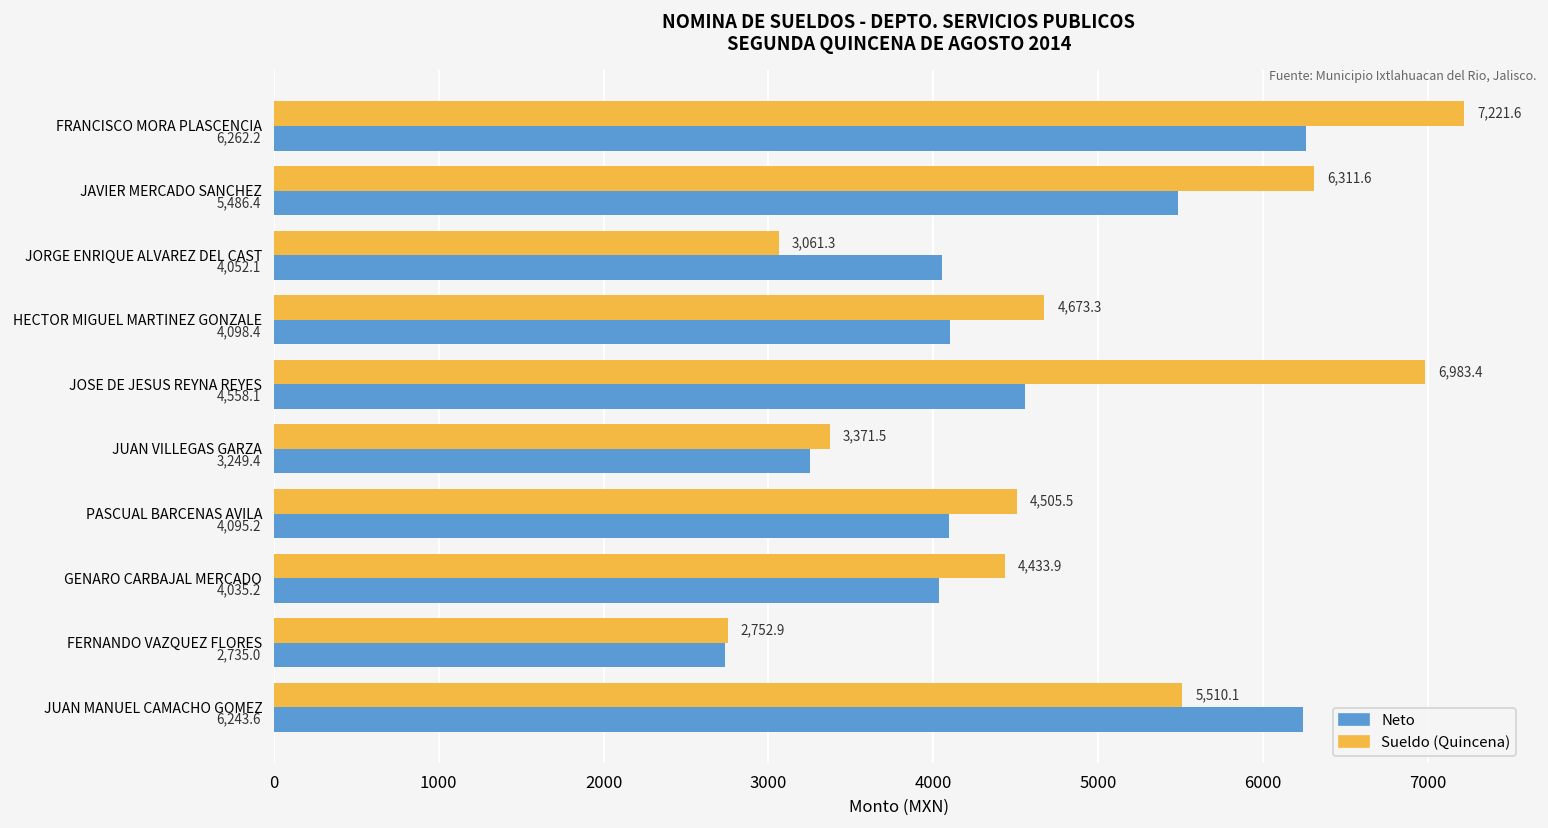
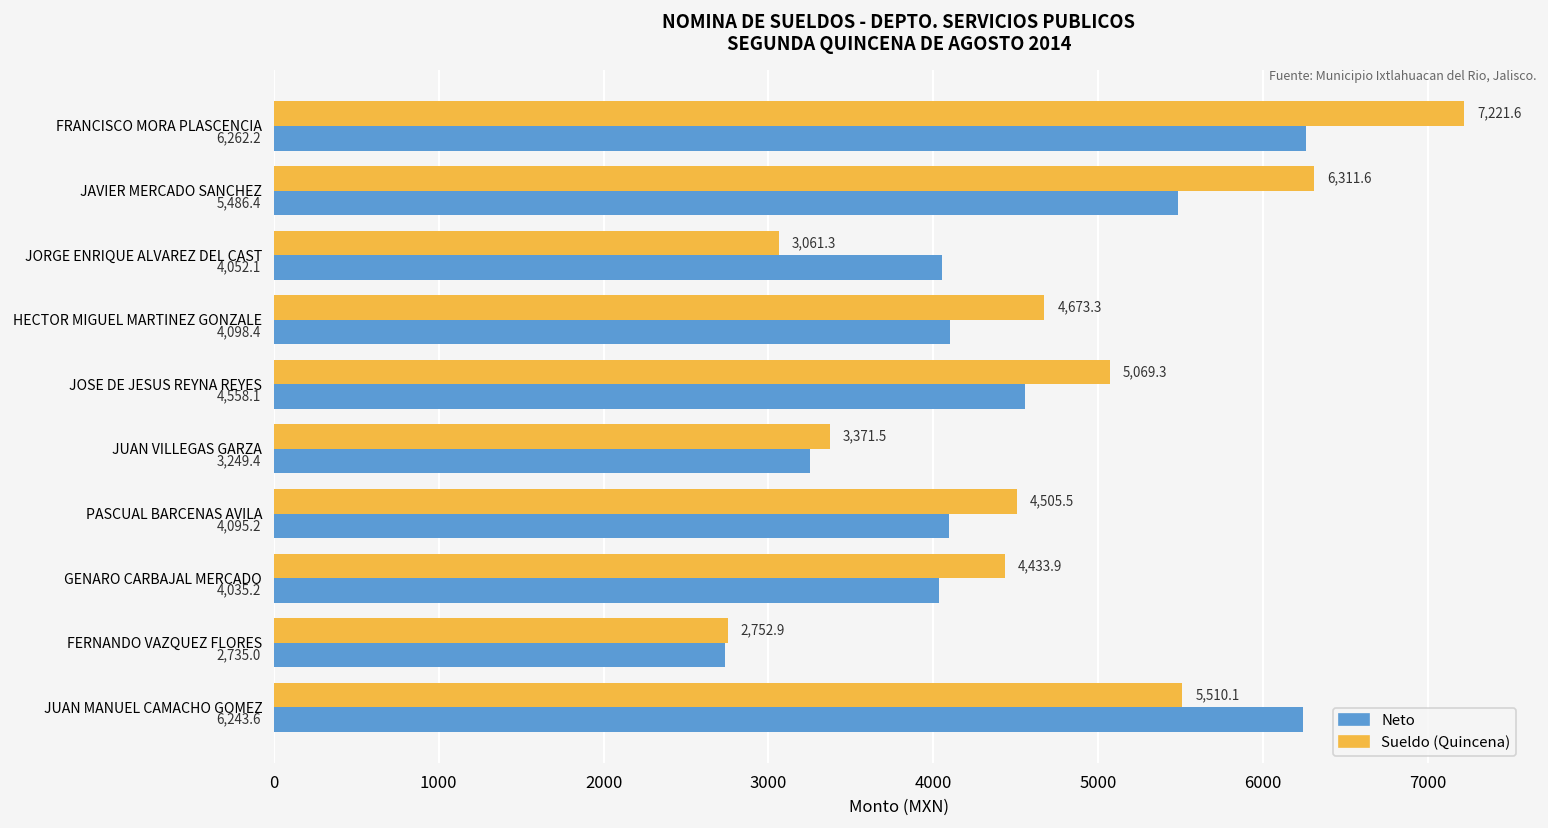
Sueldo (Quincena), JOSE DE JESUS REYNA REYES: 6,983.4 -> 5,069.3
